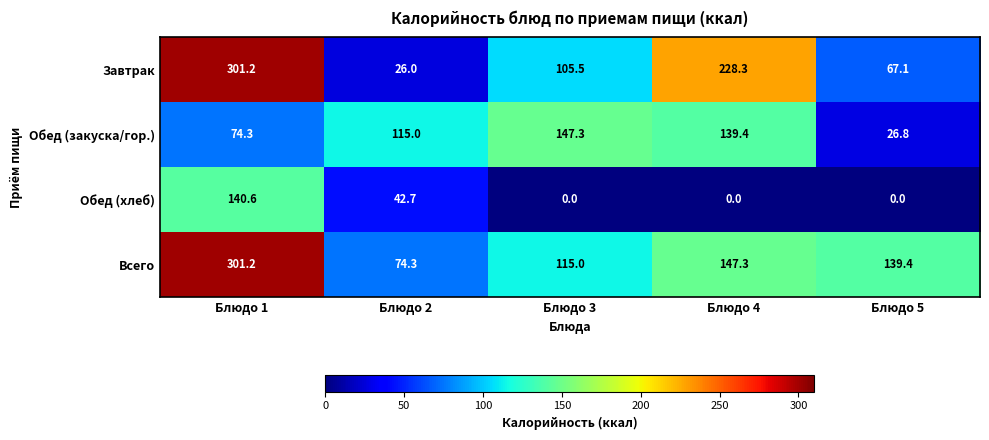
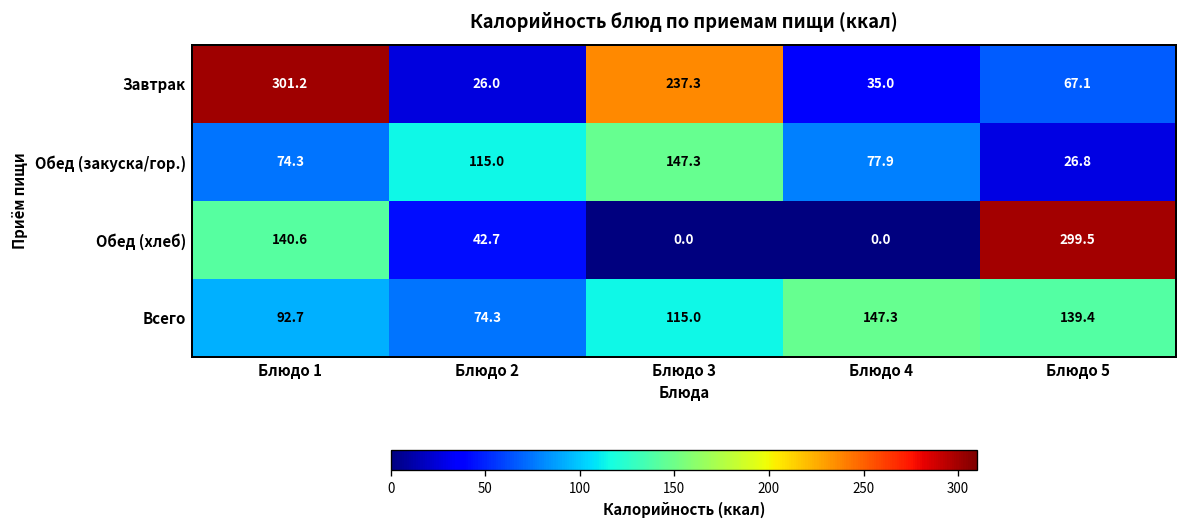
Завтрак, Блюдо 3: 105.5 -> 237.3
Завтрак, Блюдо 4: 228.3 -> 35.0
Обед (закуска/гор.), Блюдо 4: 139.4 -> 77.9
Обед (хлеб), Блюдо 5: 0.0 -> 299.5
Всего, Блюдо 1: 301.2 -> 92.7
